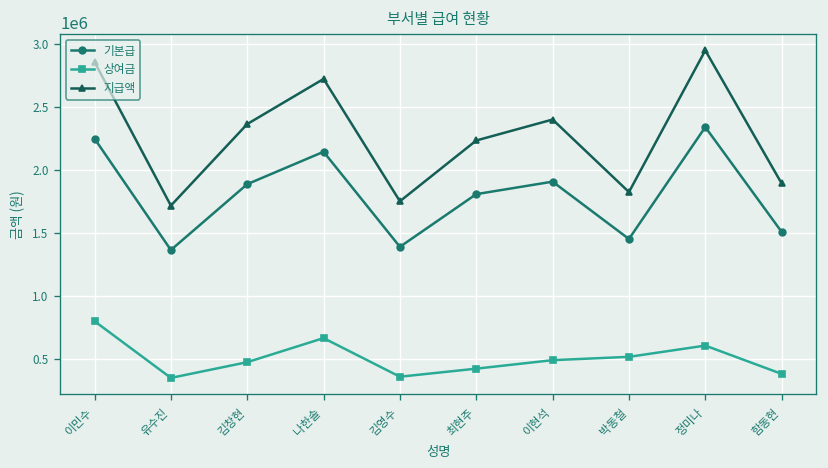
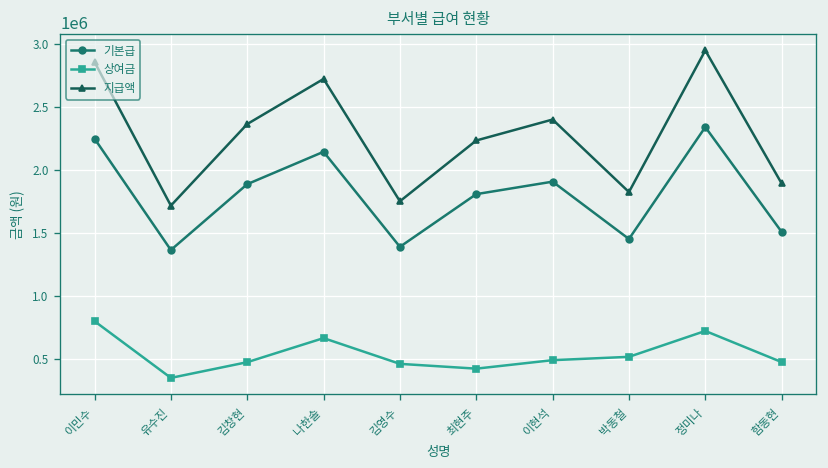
상여금, 김영수: 360000 -> 460000
상여금, 정미나: 610000 -> 720000
상여금, 함동현: 380000 -> 480000
